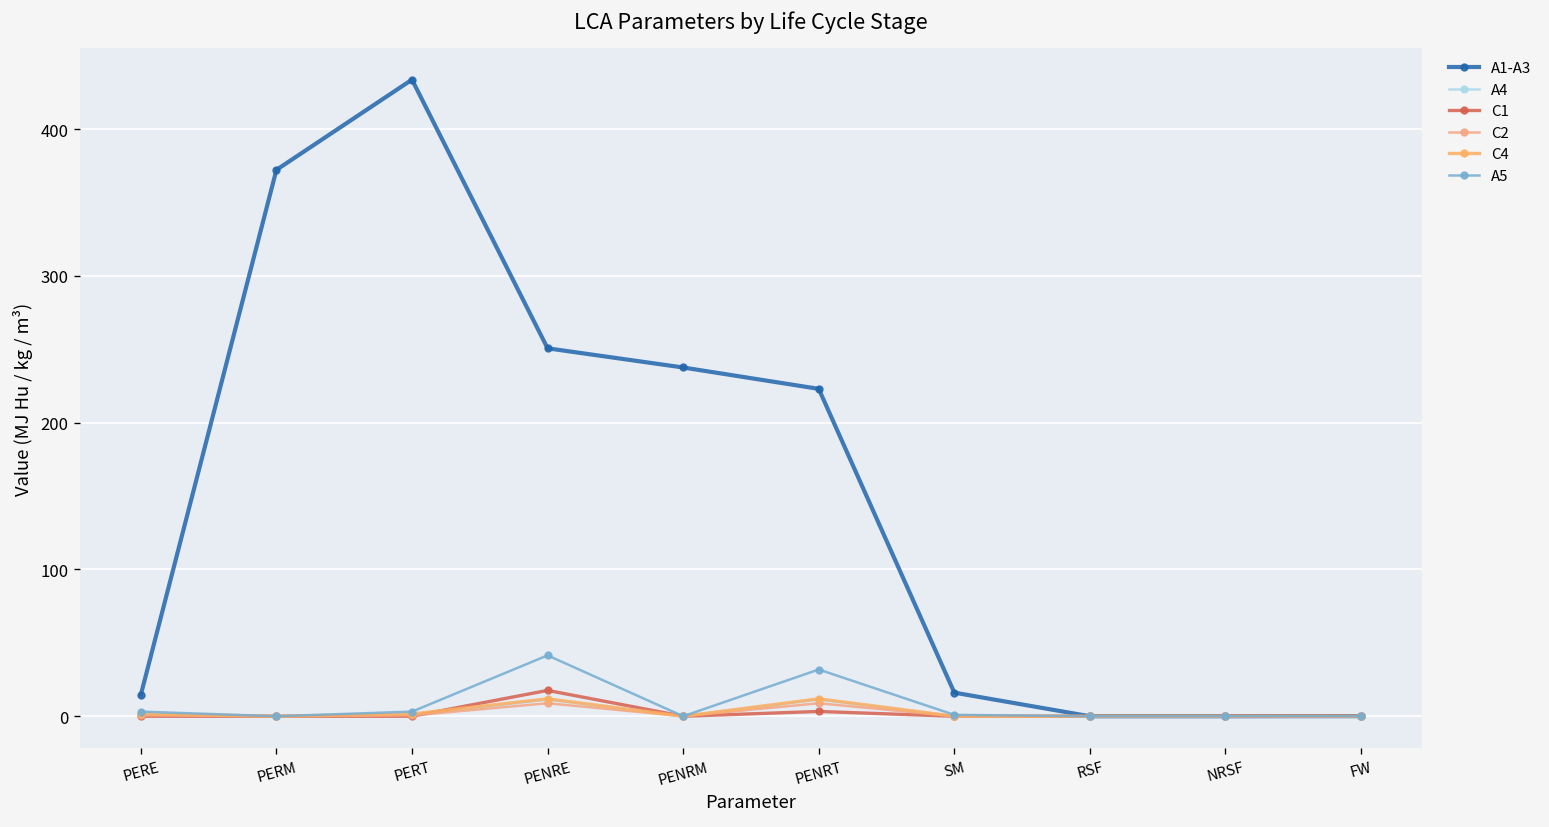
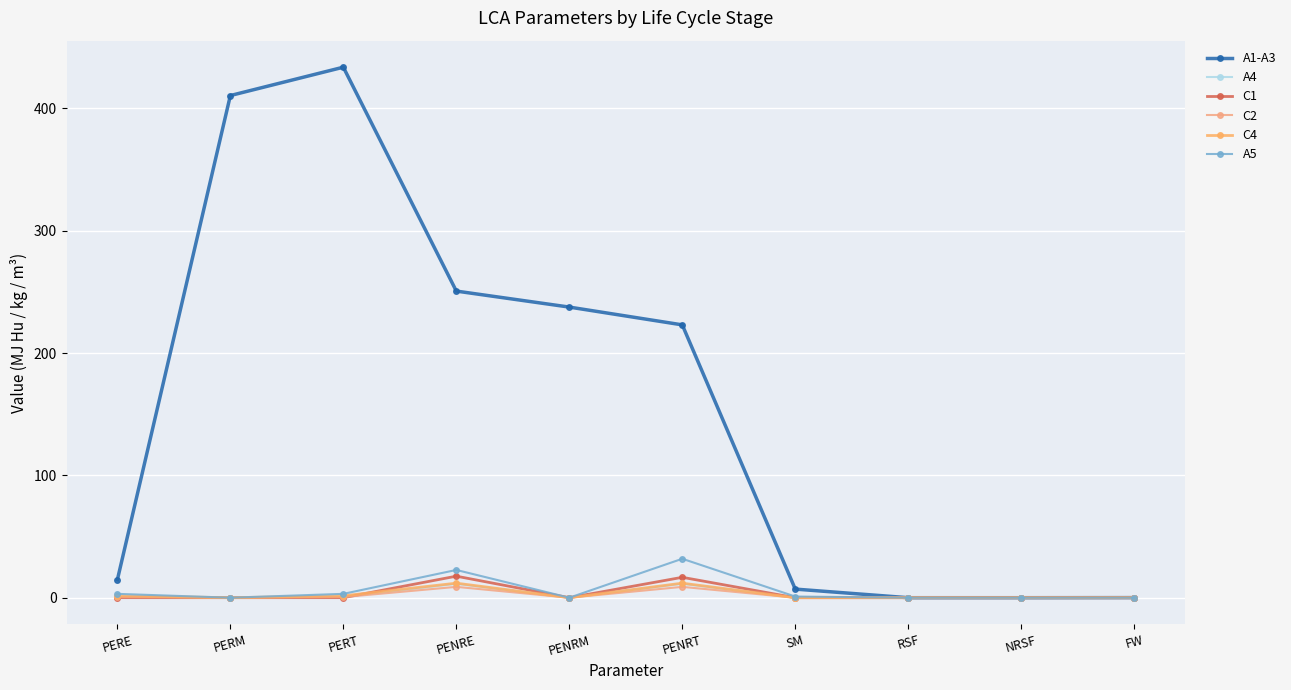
A1-A3, PERM: 372 -> 410
A5, PENRE: 41 -> 23
C1, PENRT: 3 -> 17
A1-A3, SM: 16 -> 7
